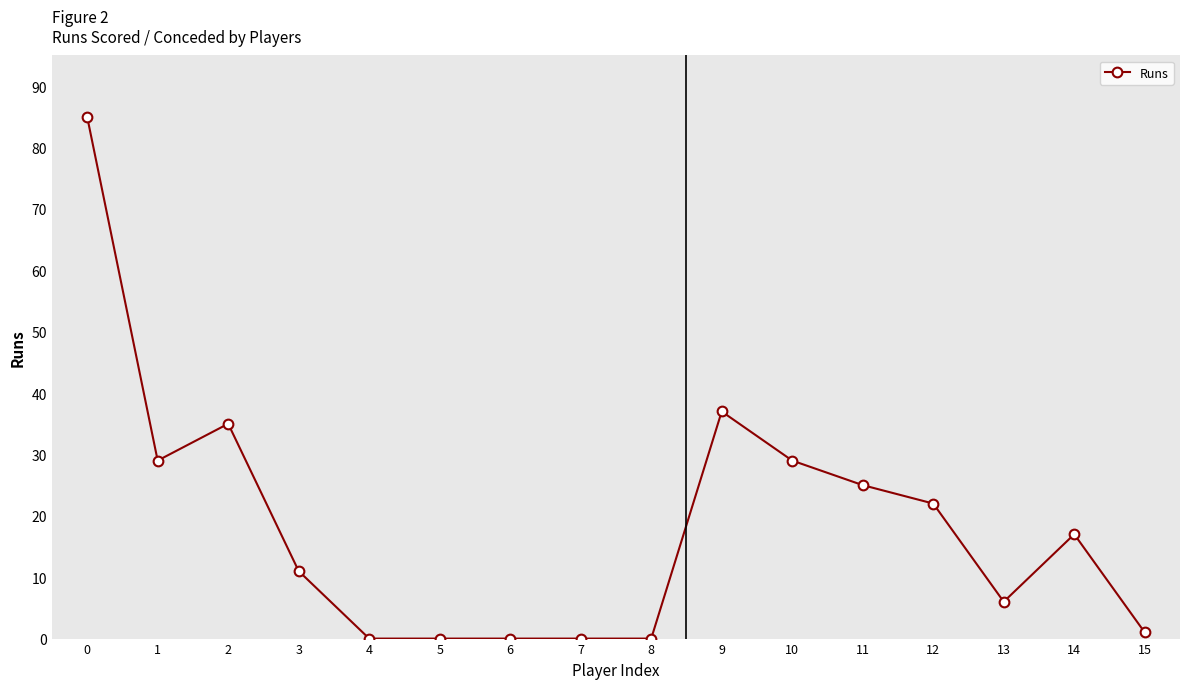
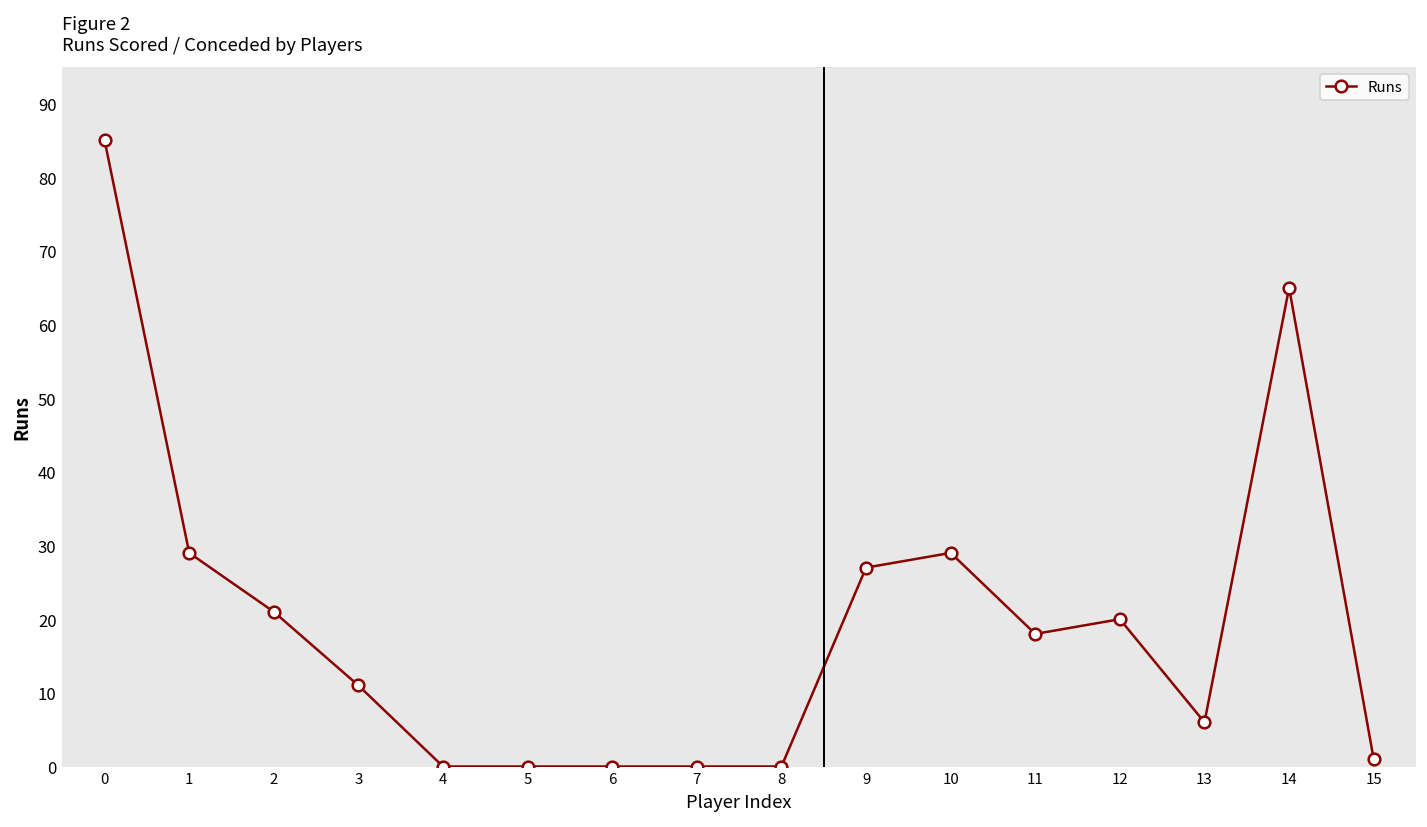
2: 35 -> 21
9: 37 -> 27
11: 25 -> 18
12: 22 -> 20
14: 17 -> 65
